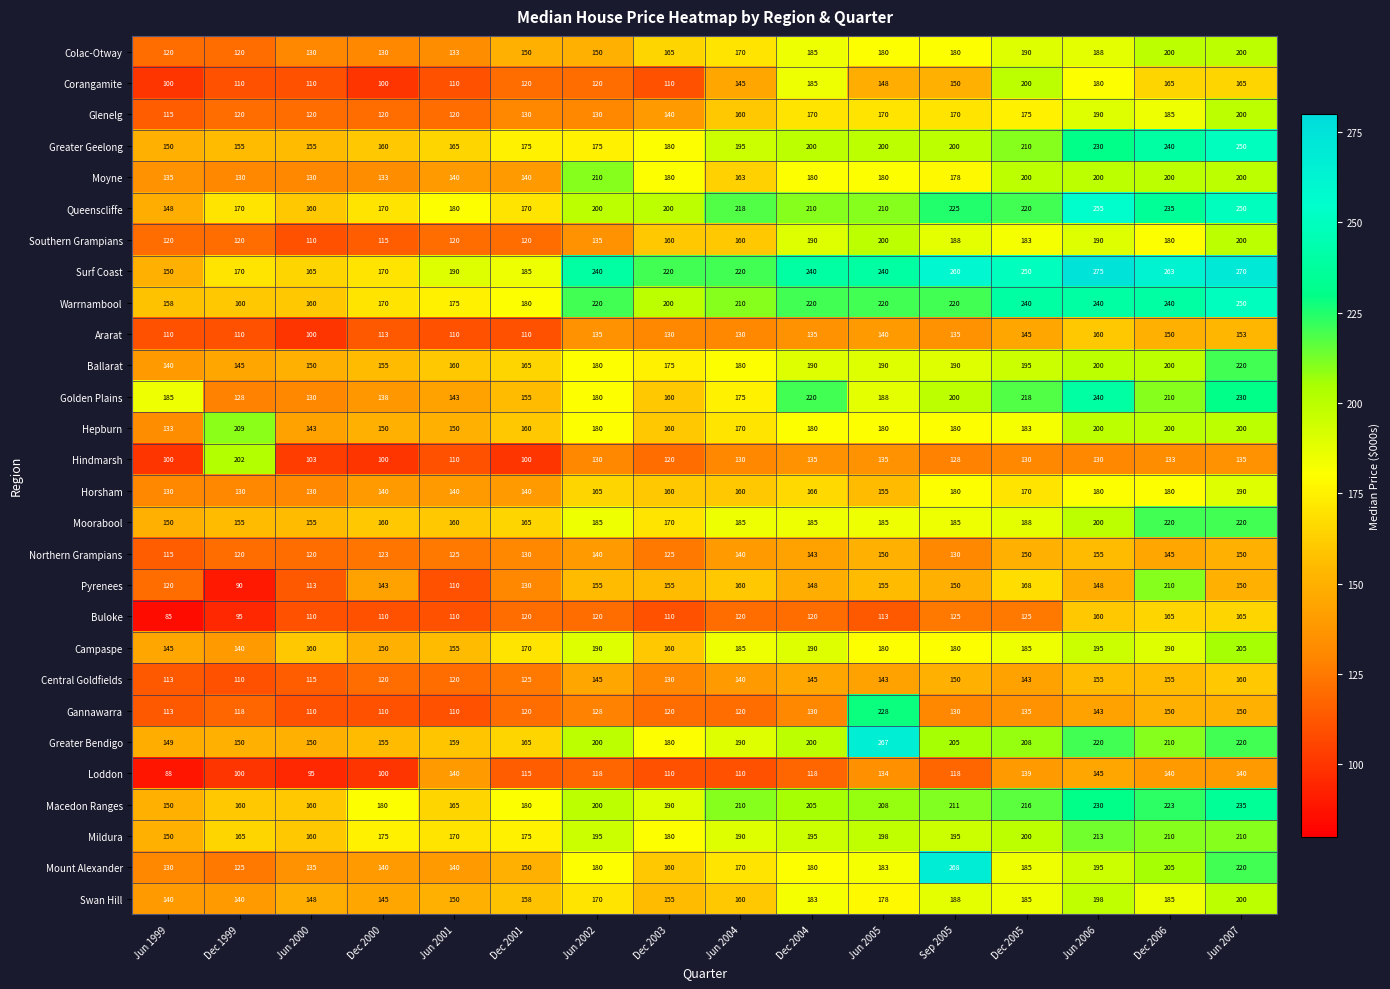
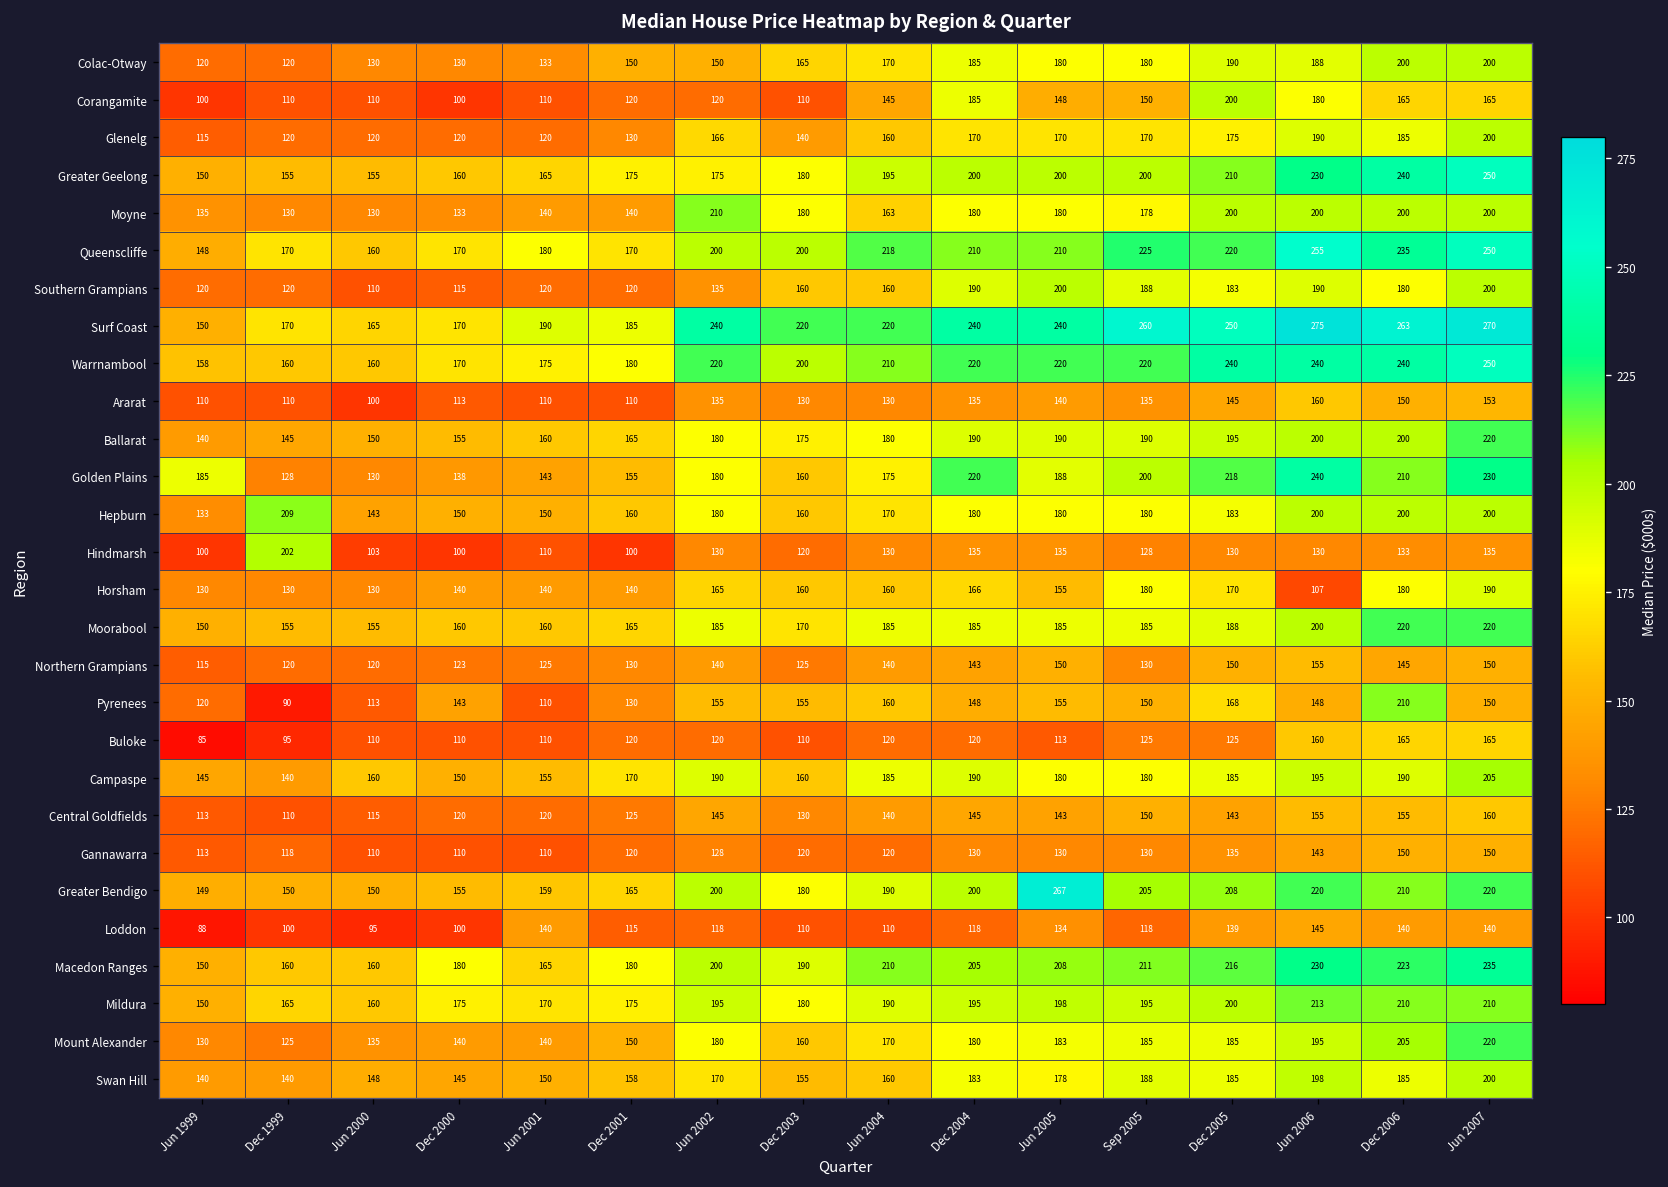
Glenelg, Jun 2002: 130 -> 166
Horsham, Jun 2006: 180 -> 107
Gannawarra, Jun 2005: 228 -> 130
Mount Alexander, Sep 2005: 268 -> 185
